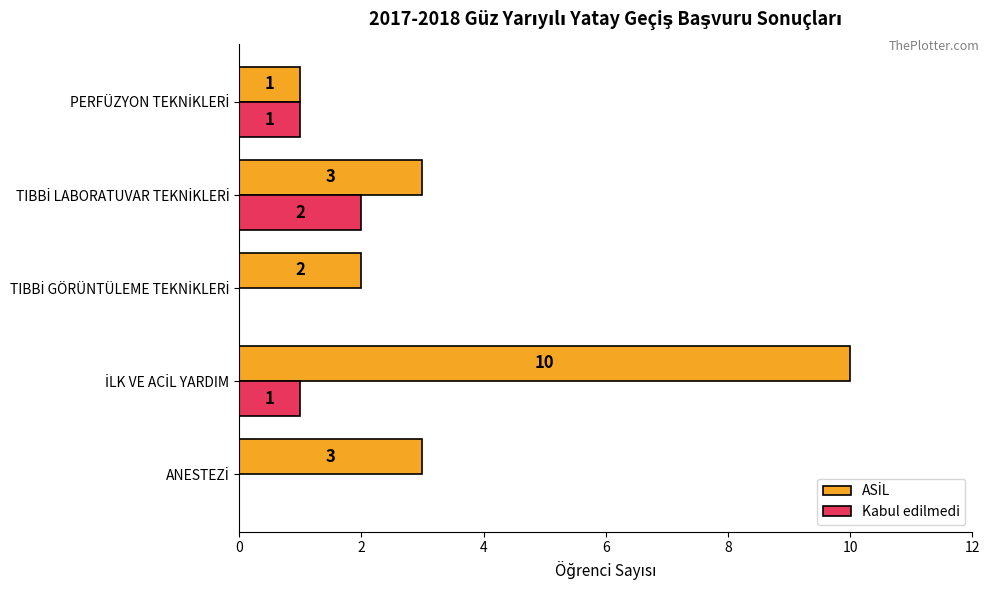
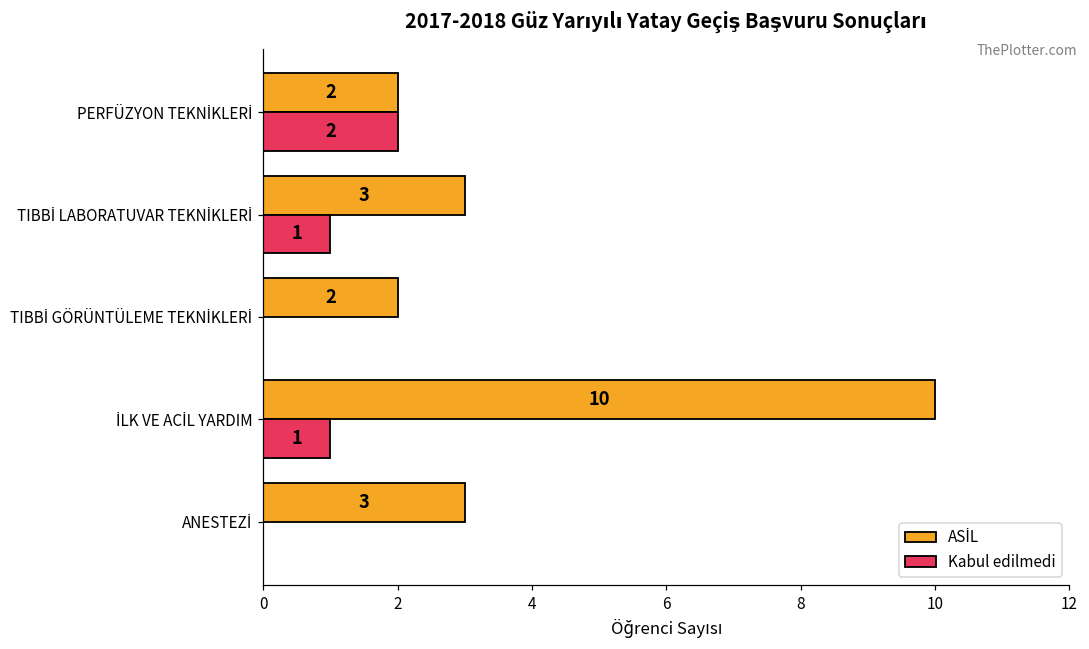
ASİL, PERFÜZYON TEKNİKLERİ: 1 -> 2
Kabul edilmedi, PERFÜZYON TEKNİKLERİ: 1 -> 2
Kabul edilmedi, TIBBİ LABORATUVAR TEKNİKLERİ: 2 -> 1
